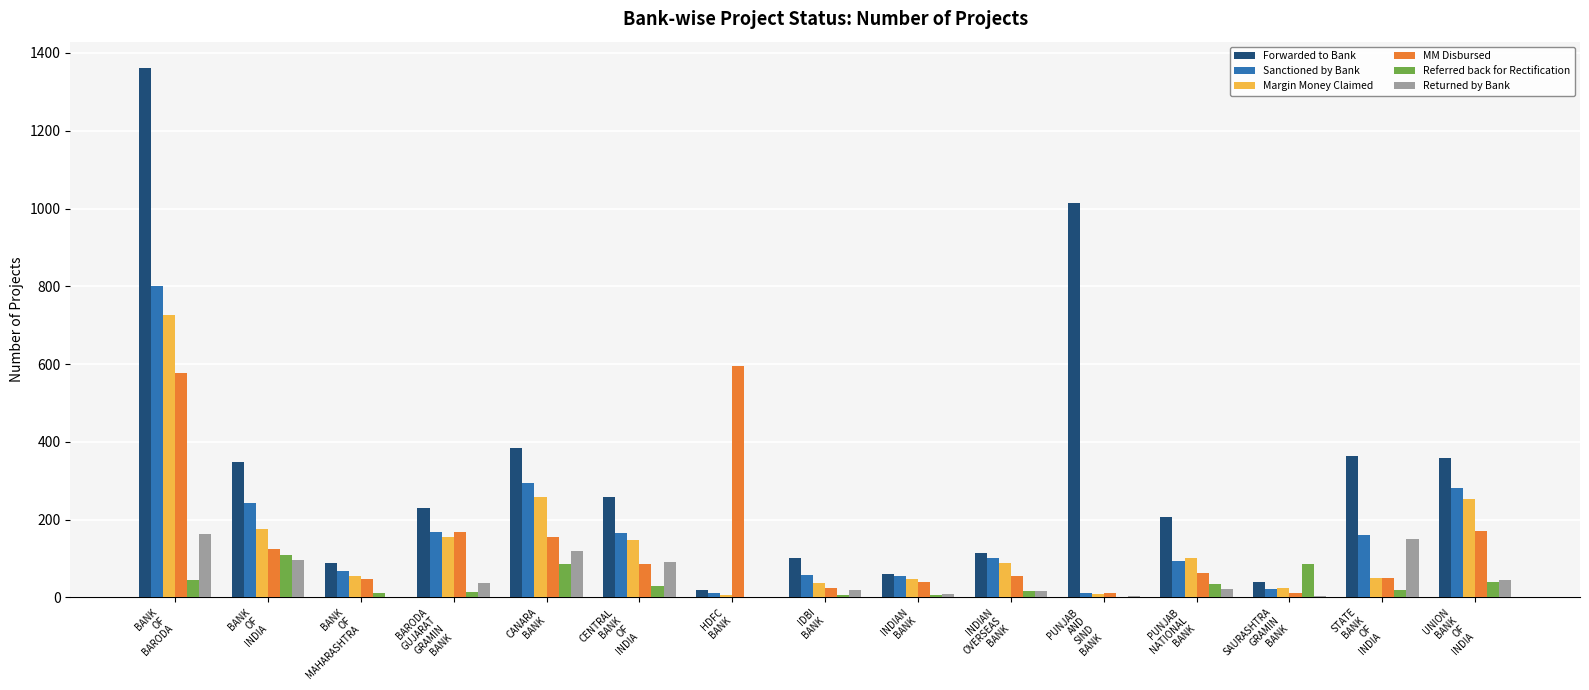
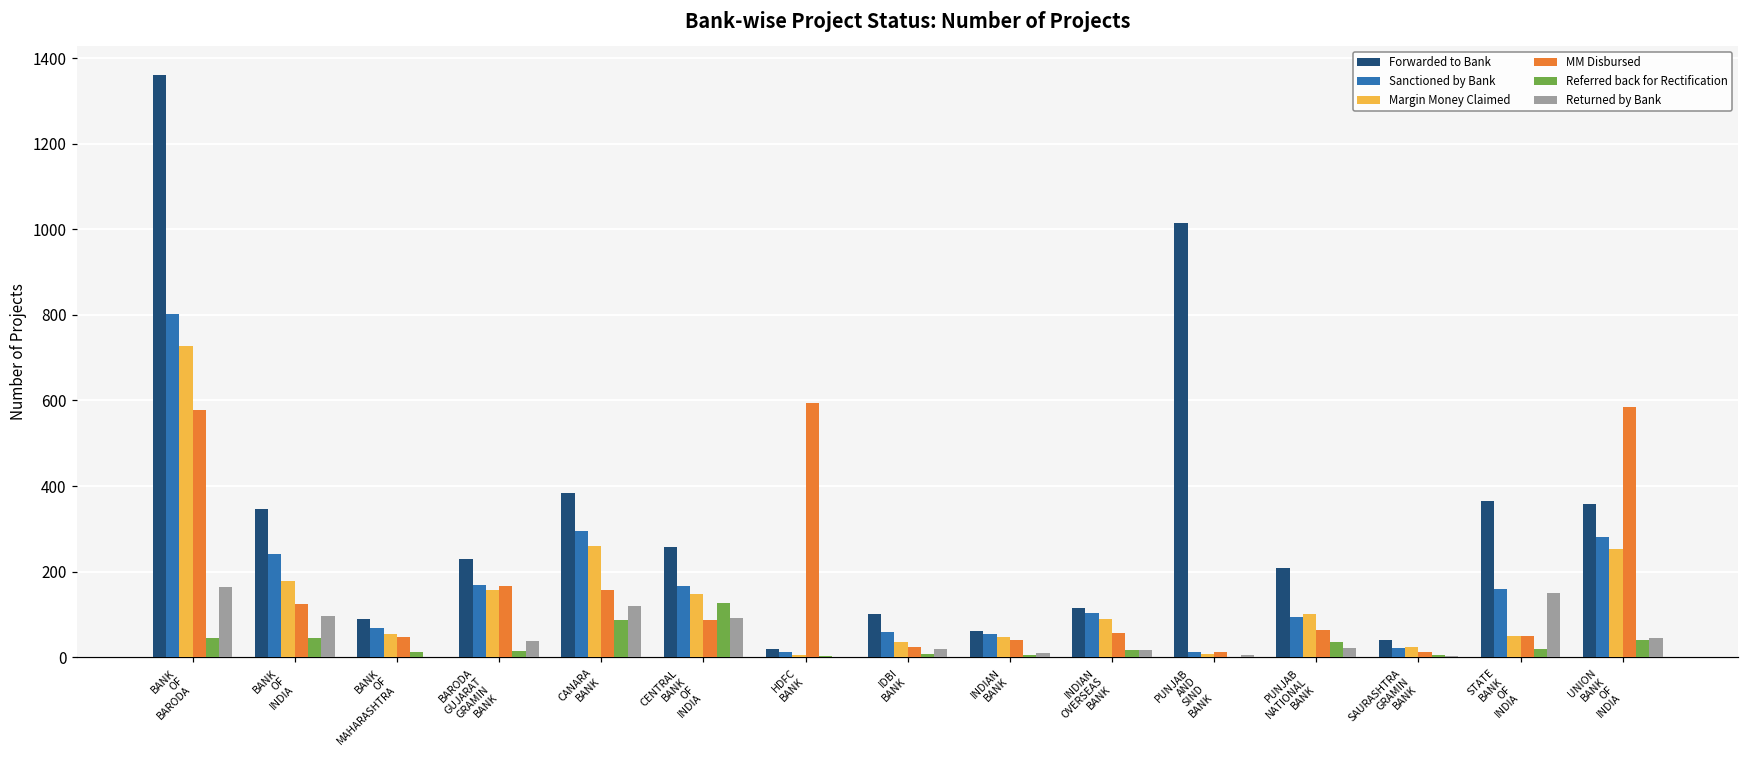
Referred back for Rectification, BANK OF INDIA: 110 -> 50
Referred back for Rectification, CENTRAL BANK OF INDIA: 30 -> 130
Referred back for Rectification, SAURASHTRA GRAMIN BANK: 90 -> 0
MM Disbursed, UNION BANK OF INDIA: 170 -> 580
